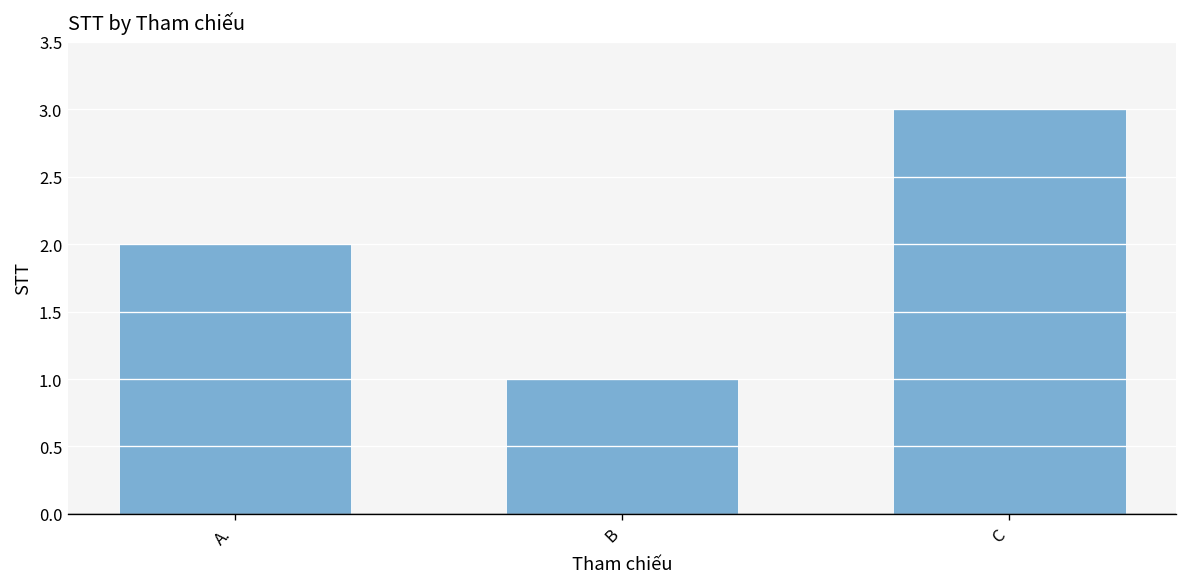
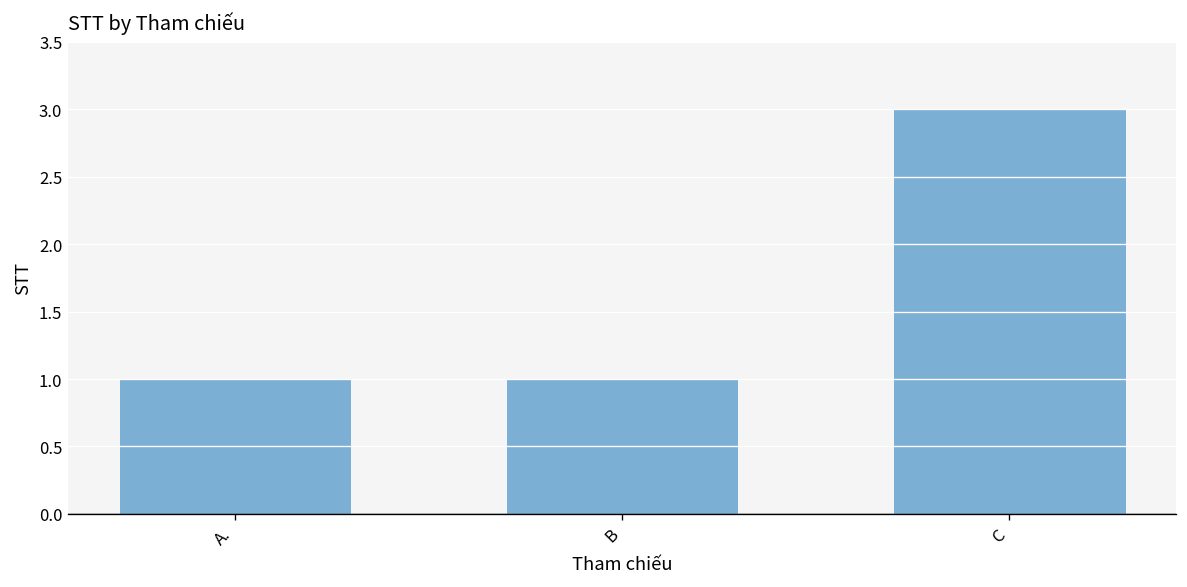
A.: 2 -> 1
